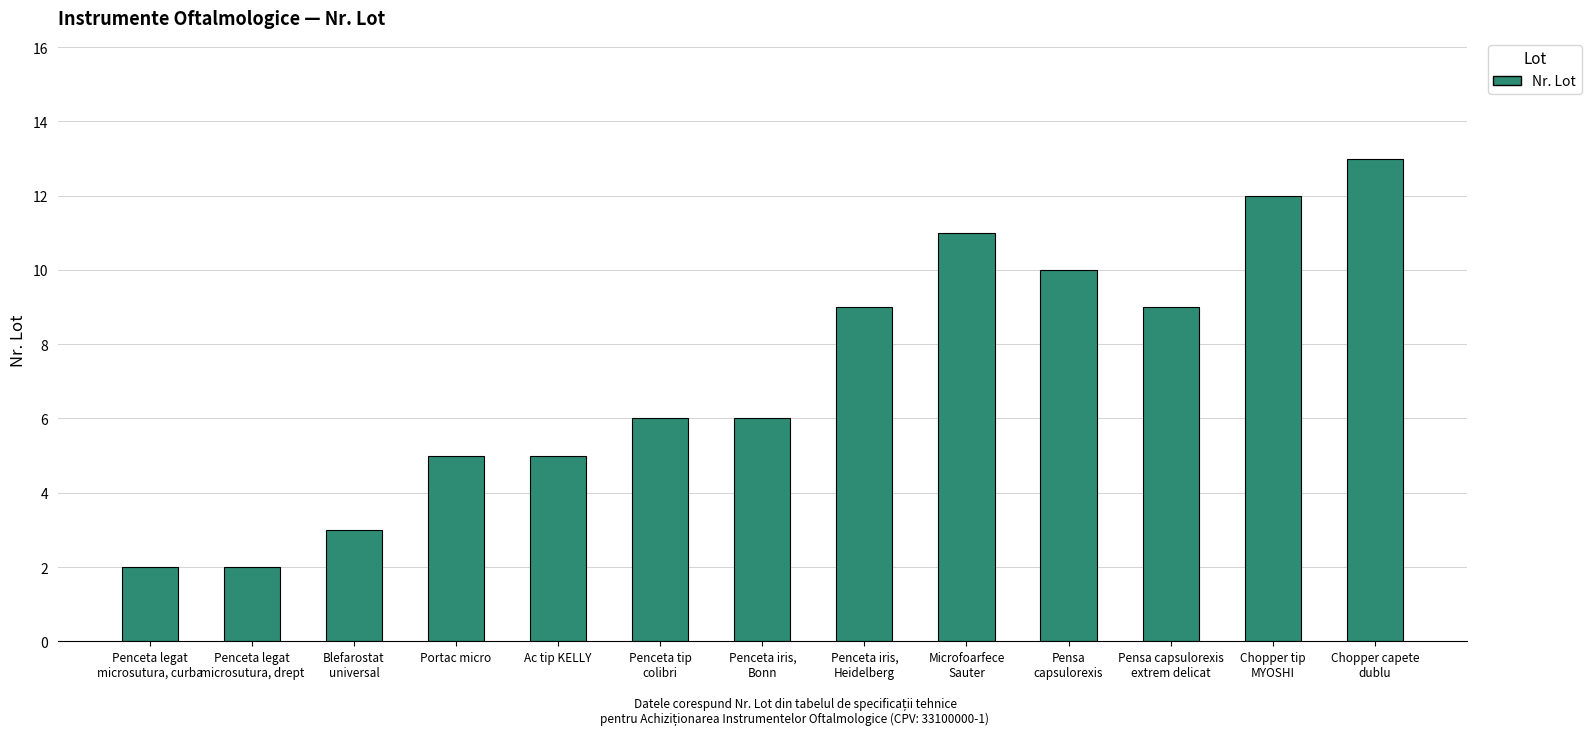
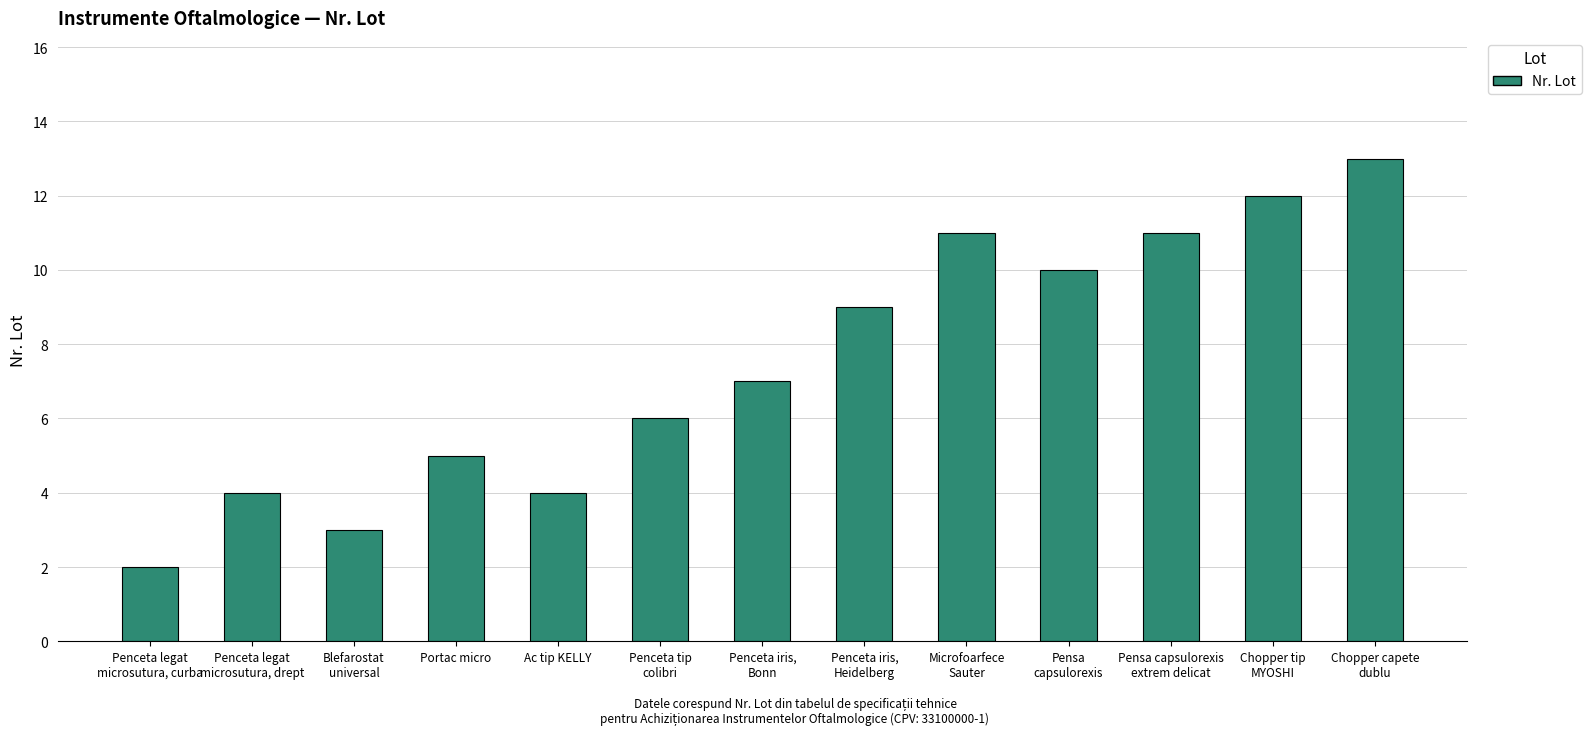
Penceta legat microsutura, drept: 2 -> 4
Ac tip KELLY: 5 -> 4
Penceta iris, Bonn: 6 -> 7
Pensa capsulorexis extrem delicat: 9 -> 11
